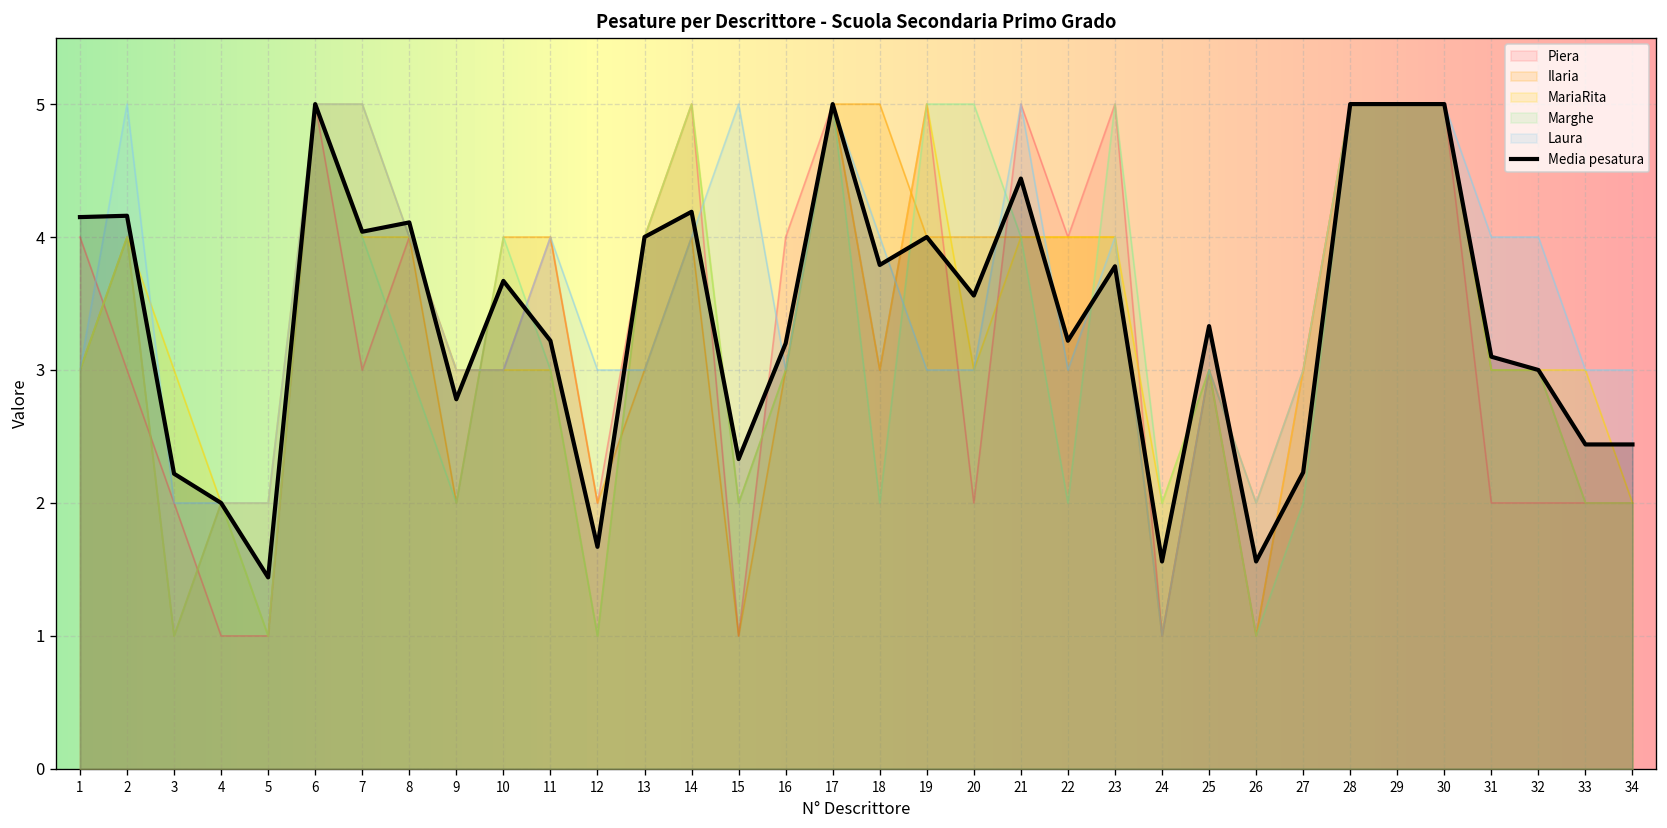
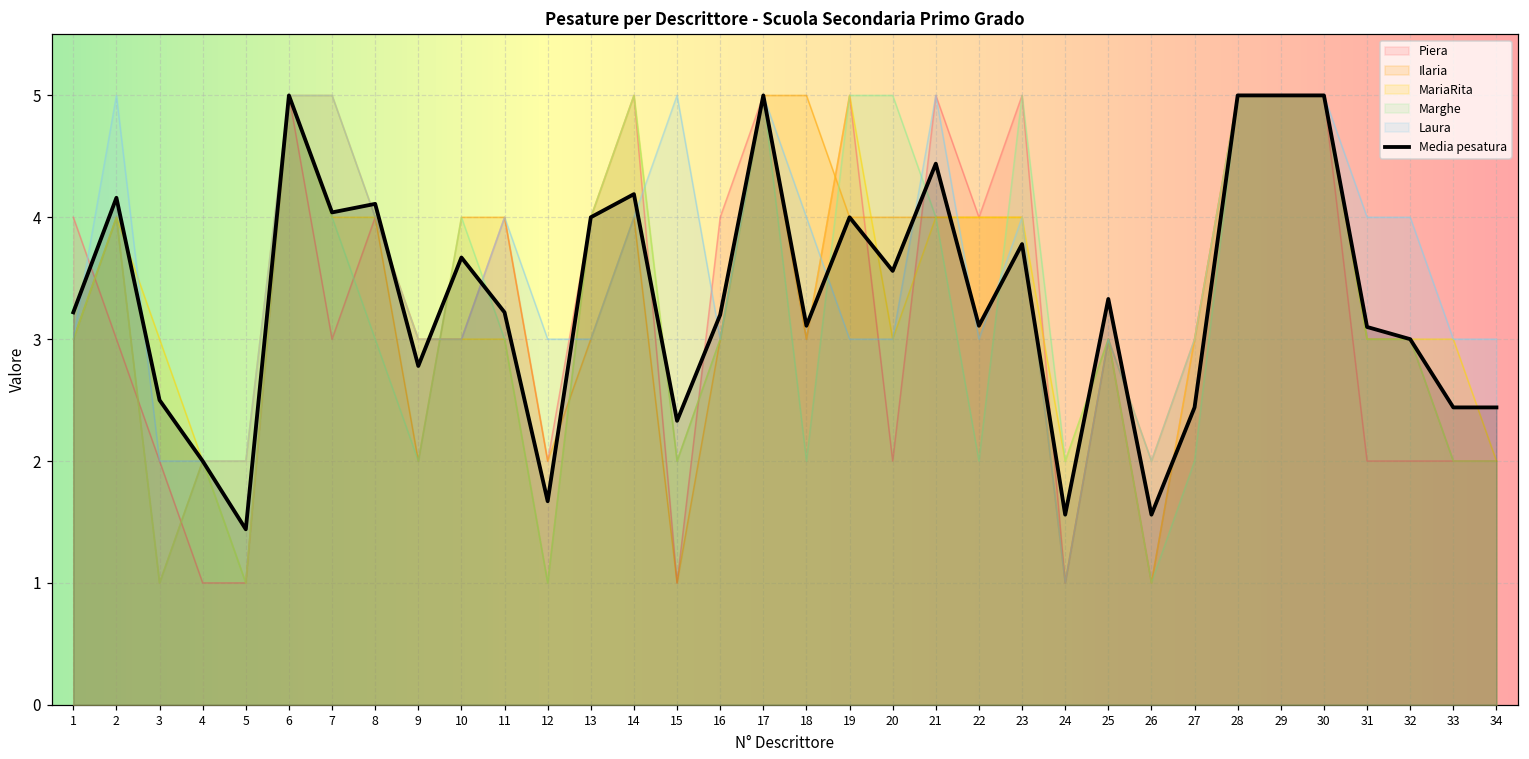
Media pesatura, 1: 4.15 -> 3.22
Media pesatura, 3: 2.22 -> 2.50
Media pesatura, 18: 3.79 -> 3.11
Media pesatura, 22: 3.22 -> 3.11
Media pesatura, 27: 2.23 -> 2.44
